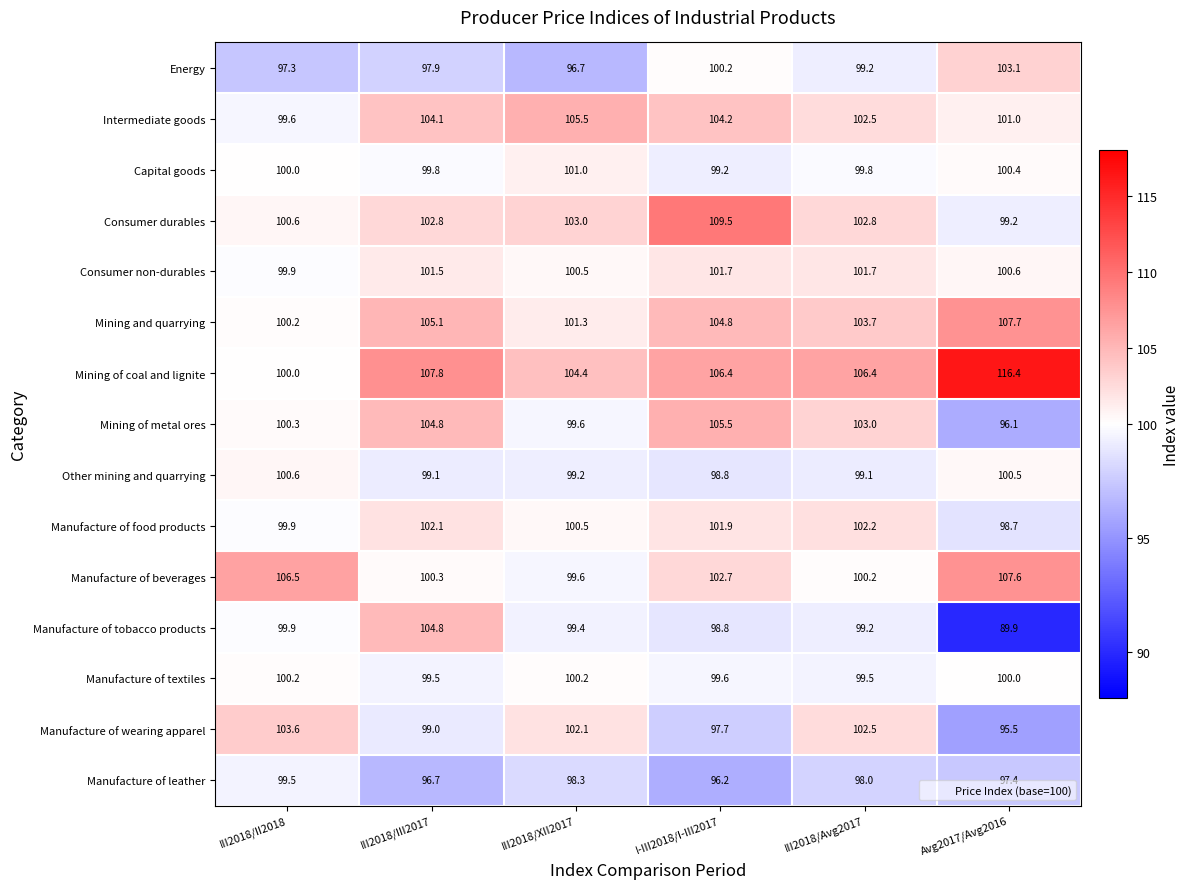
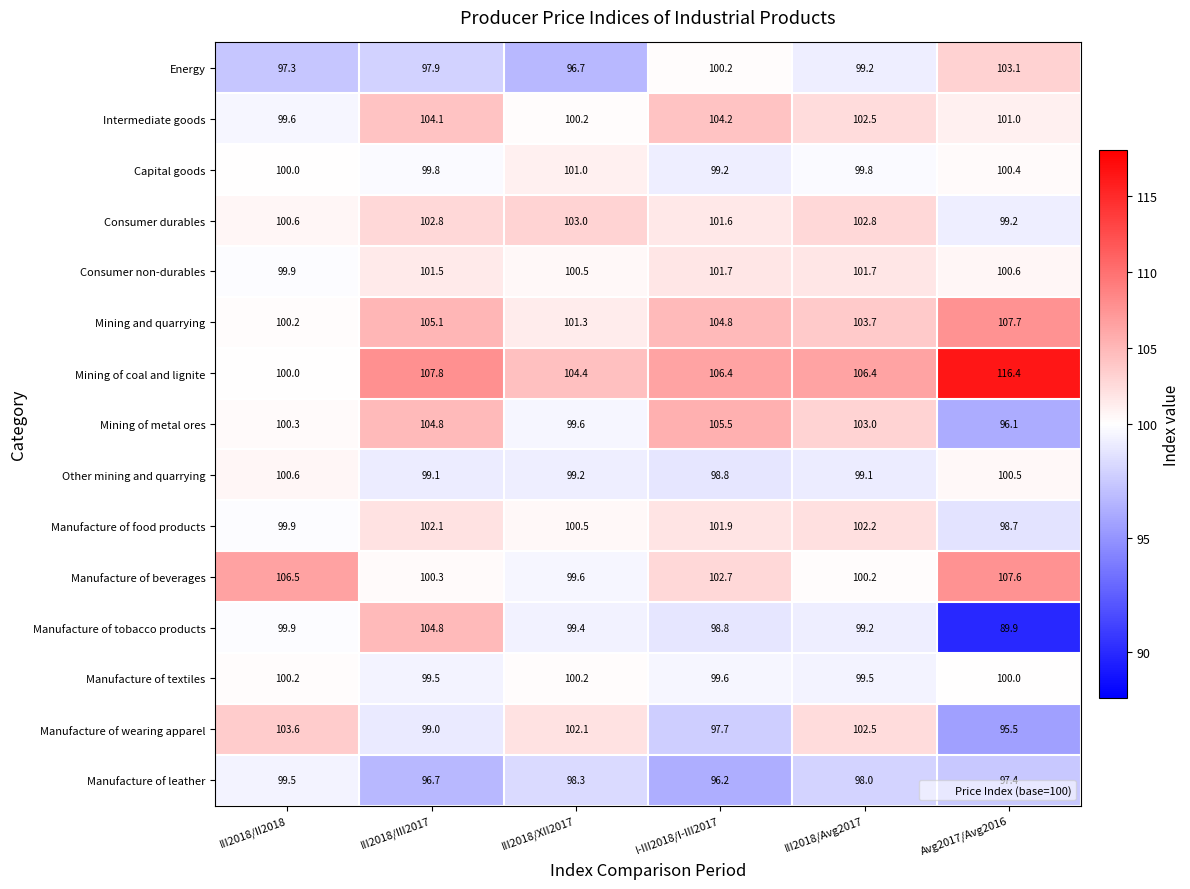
Intermediate goods, III2018/XII2017: 105.5 -> 100.2
Consumer durables, I-III2018/I-III2017: 109.5 -> 101.6
